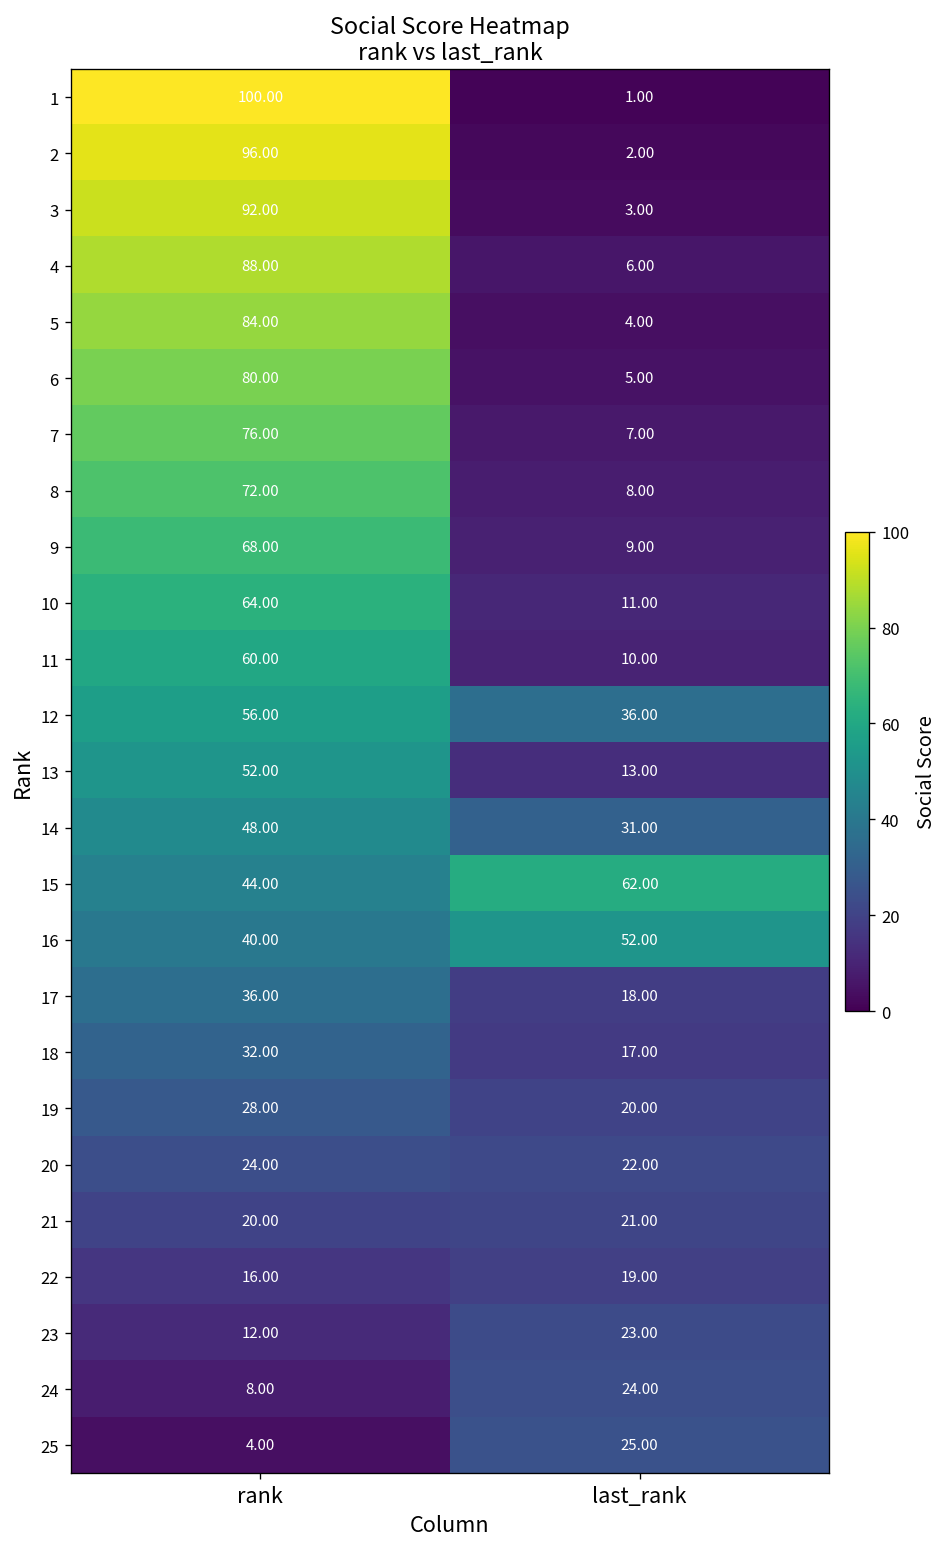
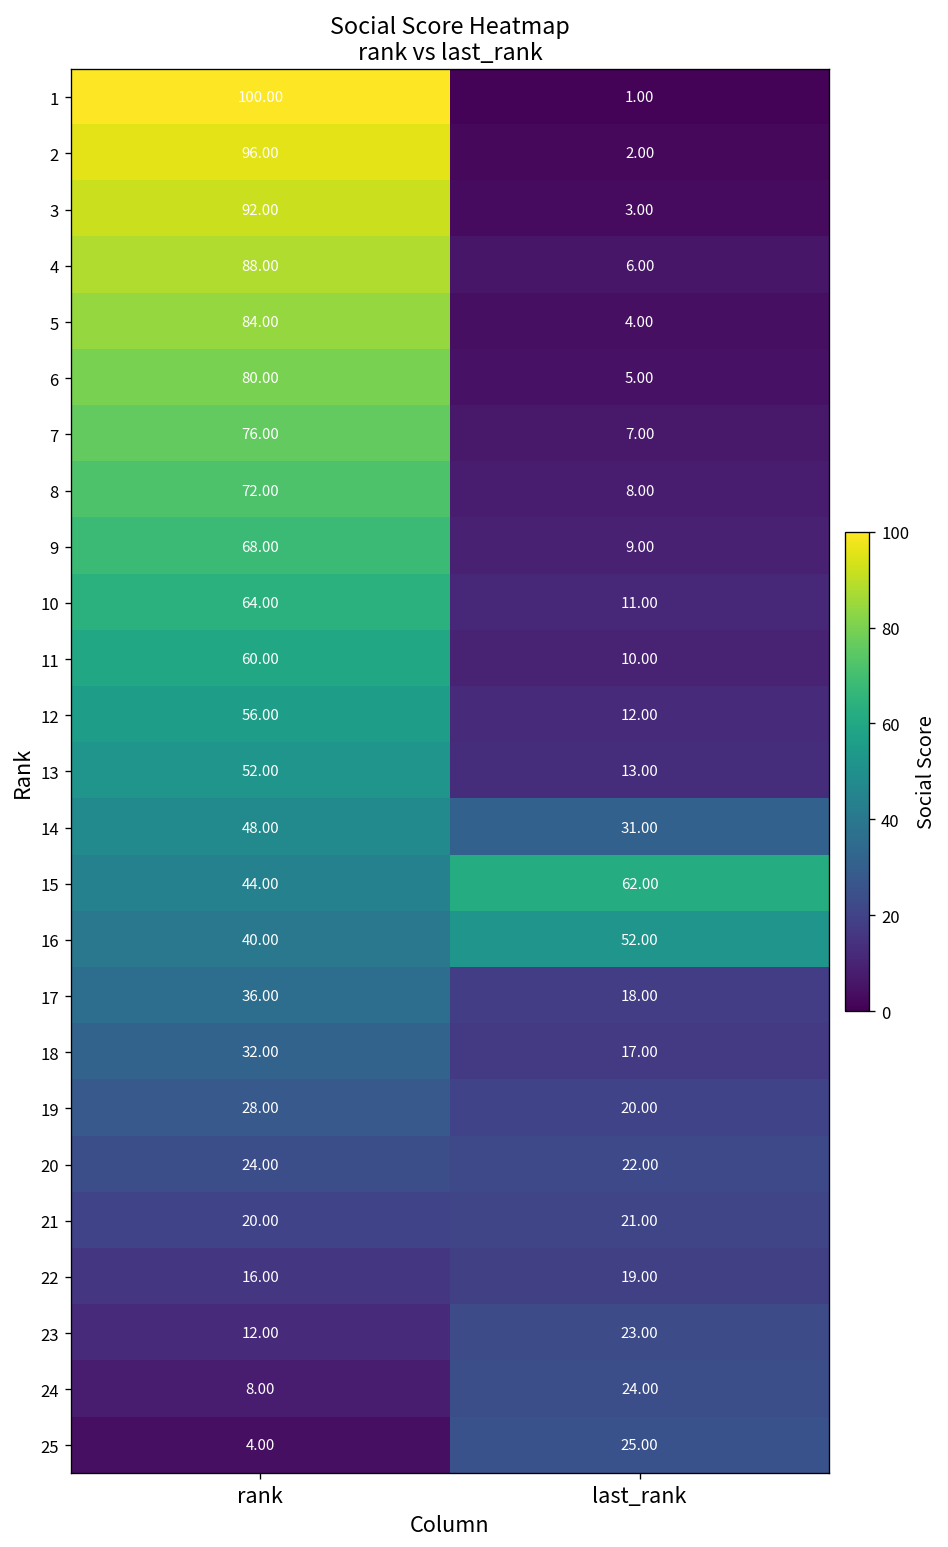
12, last_rank: 36.00 -> 12.00
